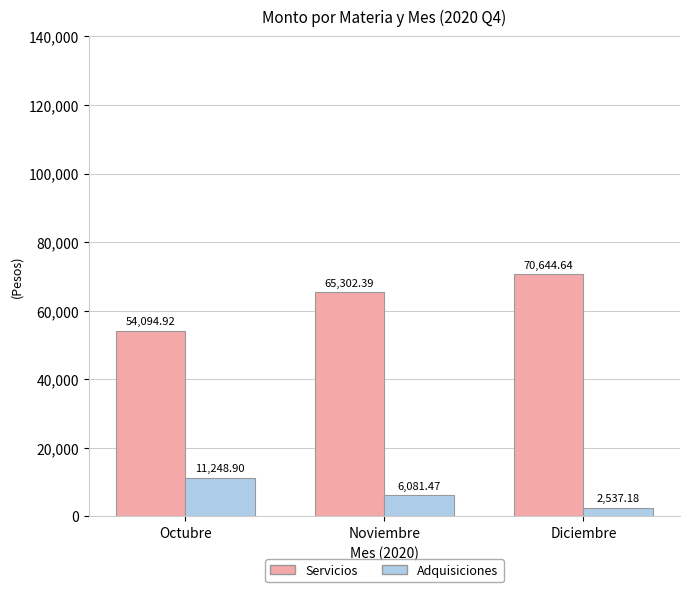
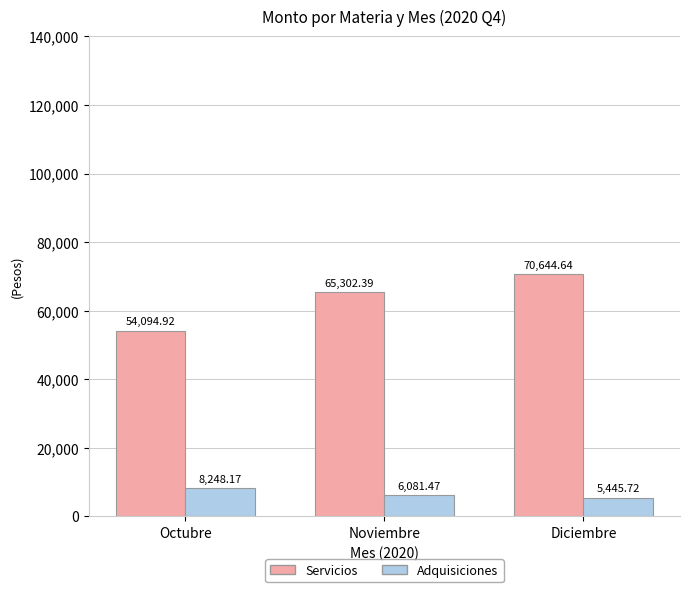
Adquisiciones, Octubre: 11,248.90 -> 8,248.17
Adquisiciones, Diciembre: 2,537.18 -> 5,445.72
